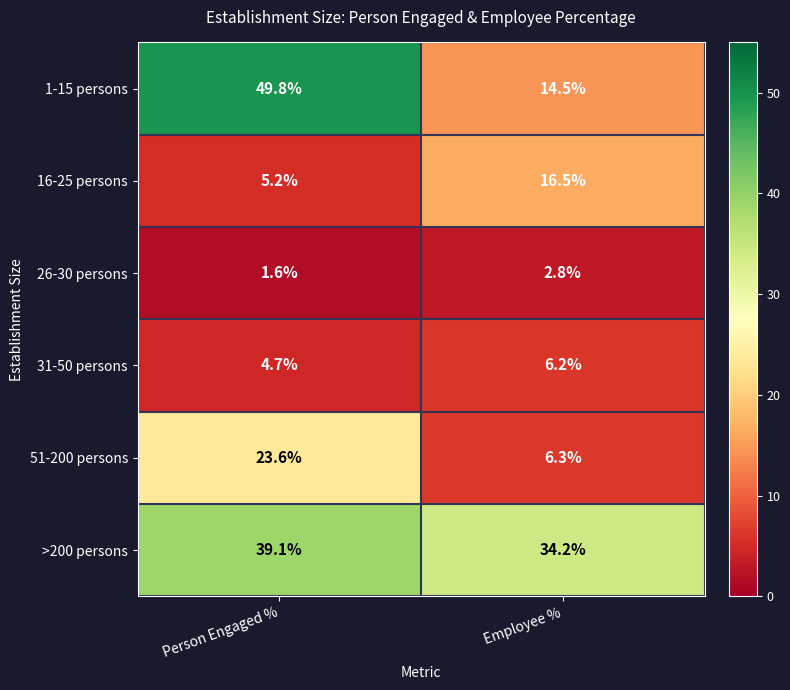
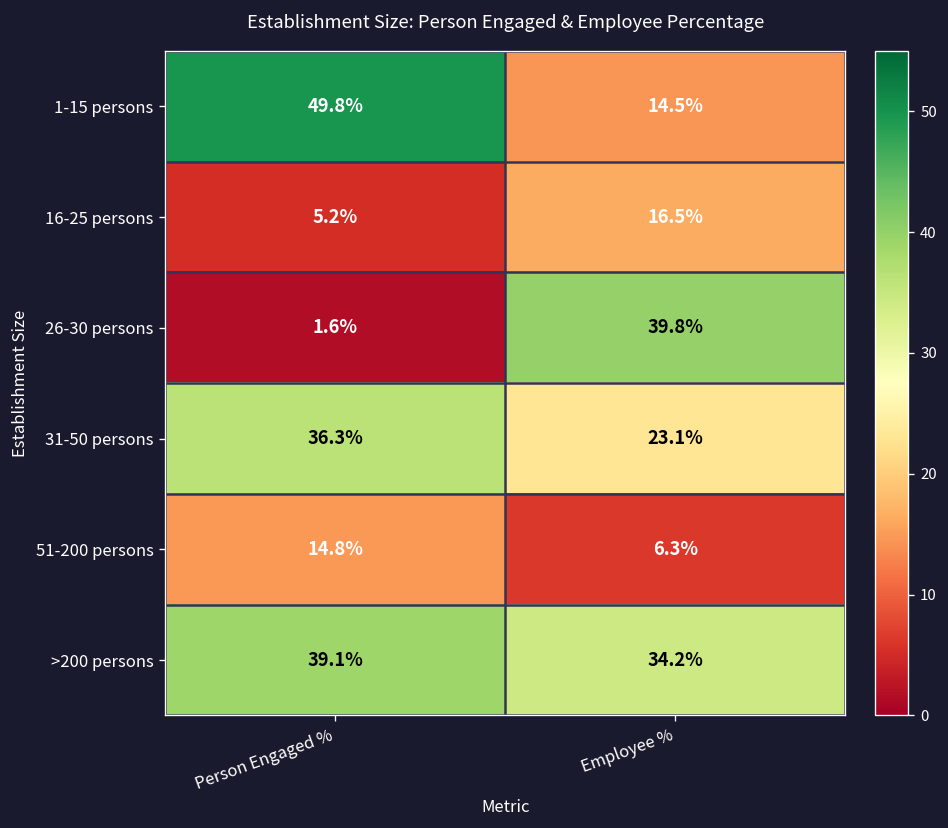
26-30 persons, Employee %: 2.8% -> 39.8%
31-50 persons, Person Engaged %: 4.7% -> 36.3%
31-50 persons, Employee %: 6.2% -> 23.1%
51-200 persons, Person Engaged %: 23.6% -> 14.8%
